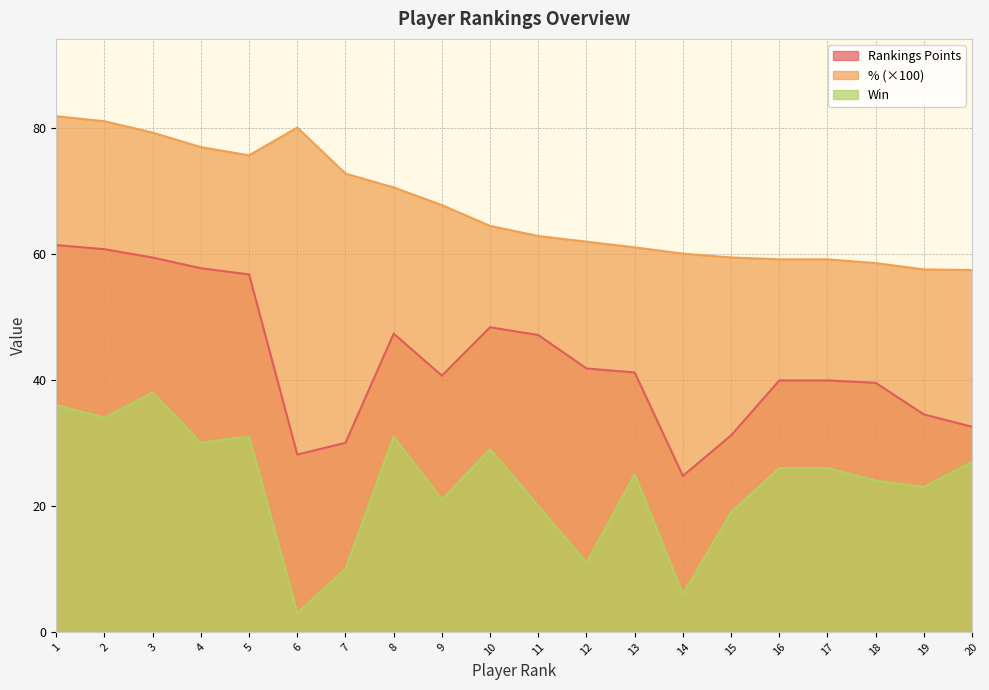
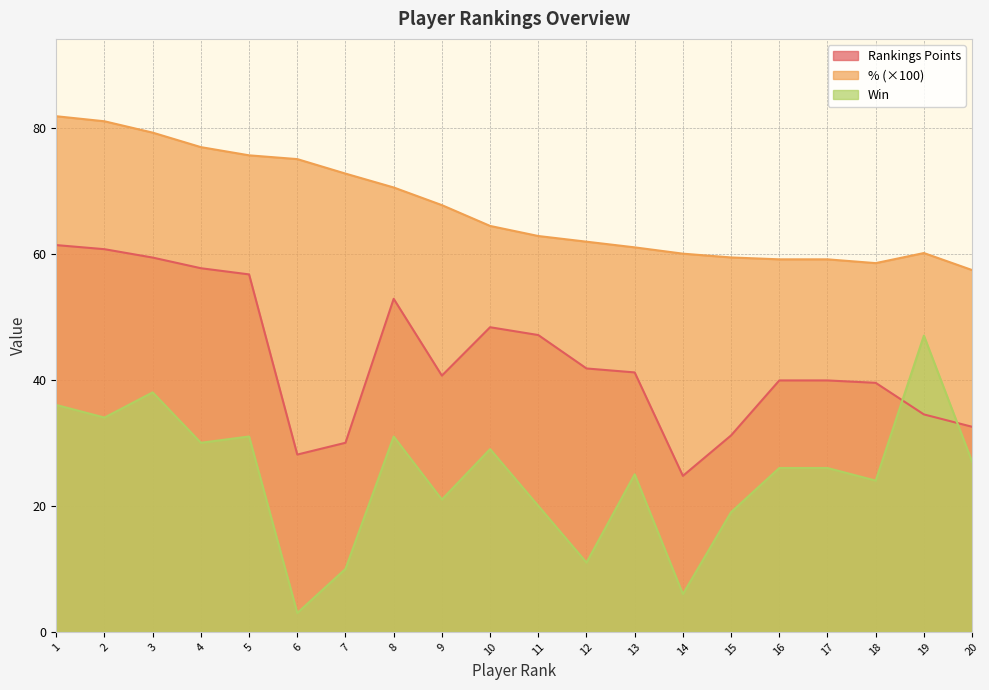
% (×100), 6: 80 -> 75
Rankings Points, 8: 47 -> 53
% (×100), 19: 57 -> 60
Win, 19: 23 -> 47
